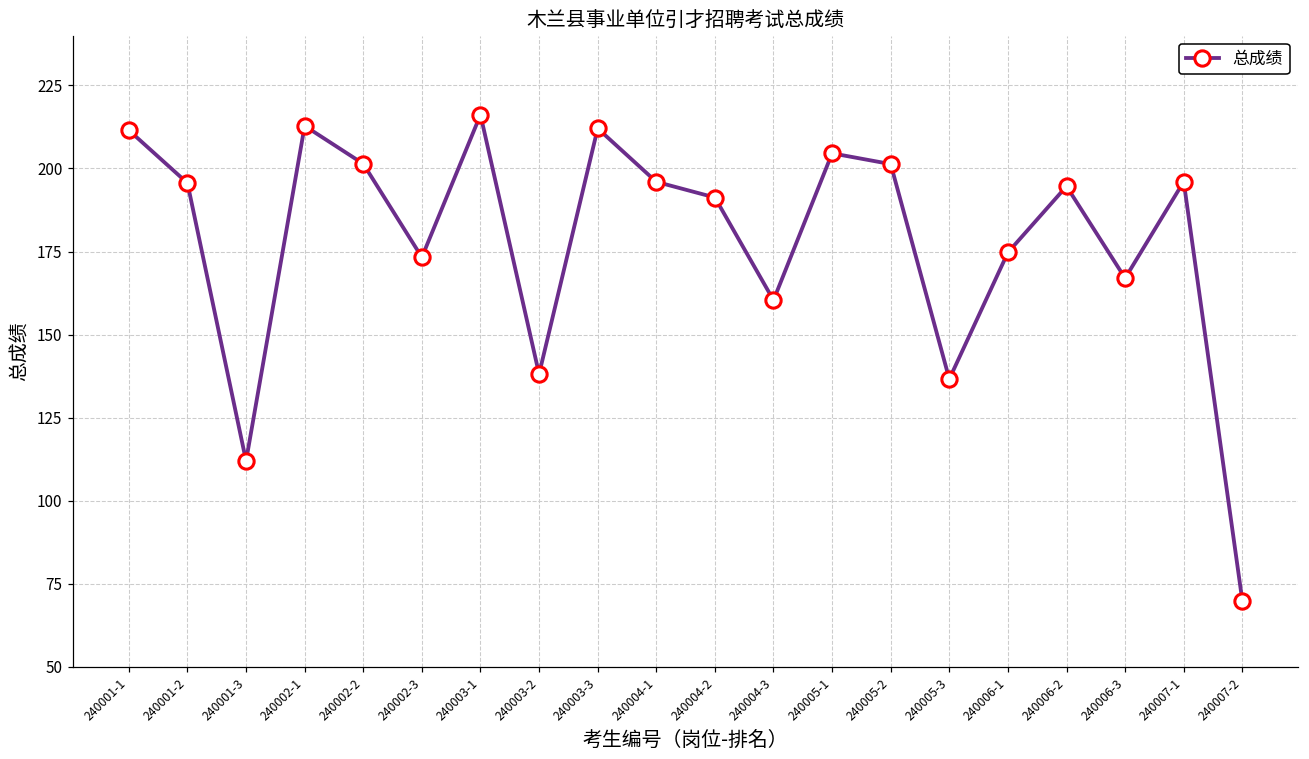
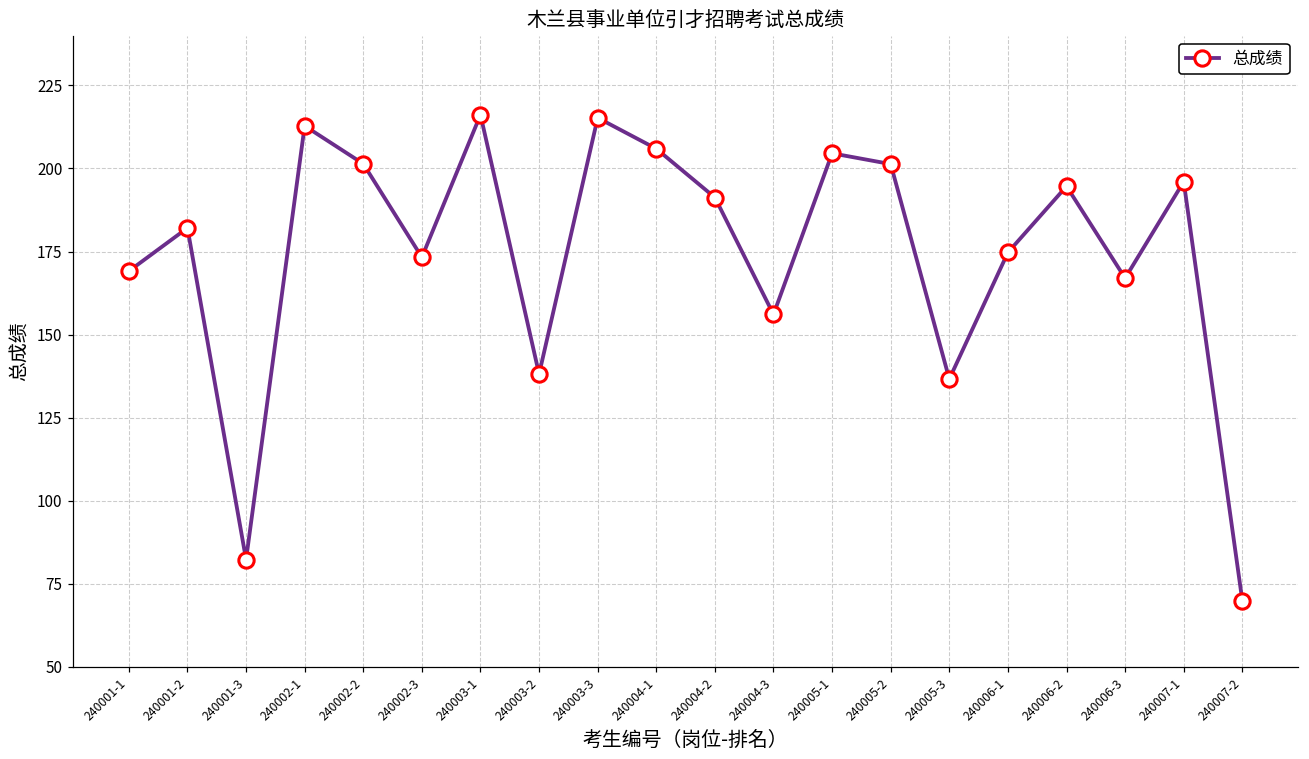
240001-1: 212 -> 169
240001-2: 196 -> 182
240001-3: 112 -> 82
240003-3: 212 -> 215
240004-1: 196 -> 206
240004-3: 160 -> 156
